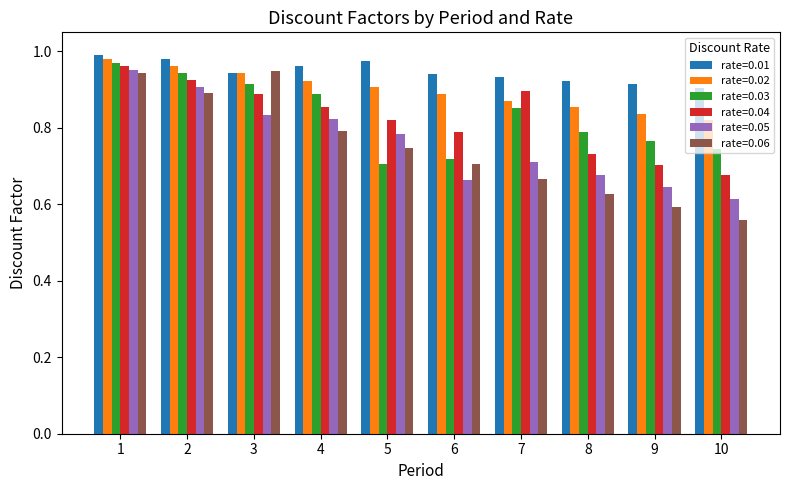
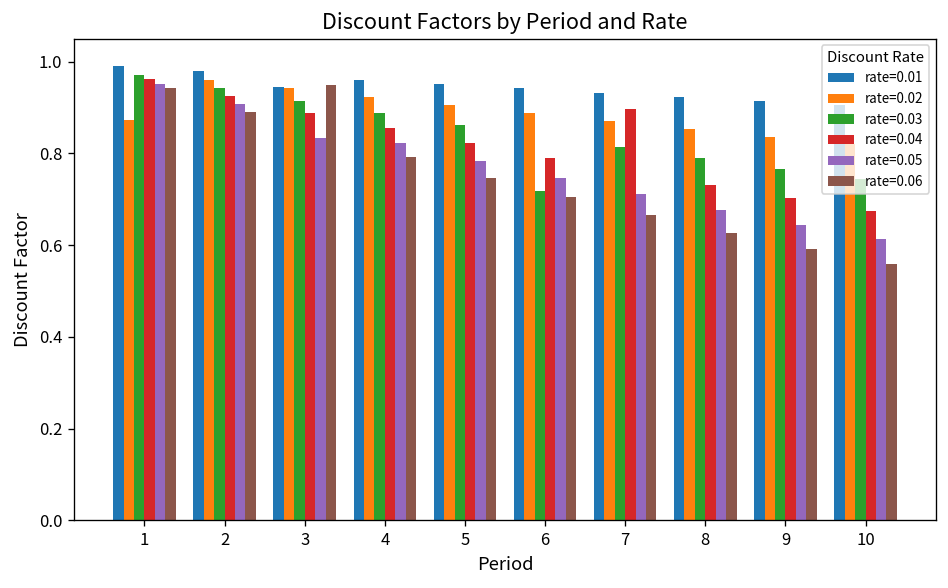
rate=0.02, 1: 0.98 -> 0.87
rate=0.01, 5: 0.98 -> 0.95
rate=0.03, 5: 0.70 -> 0.86
rate=0.05, 6: 0.66 -> 0.75
rate=0.03, 7: 0.85 -> 0.81
